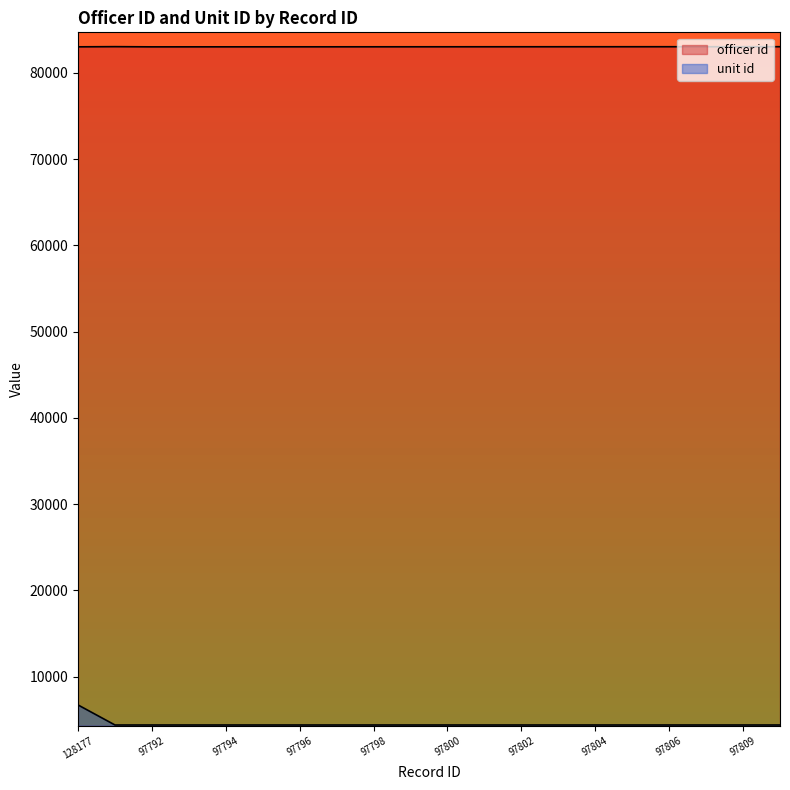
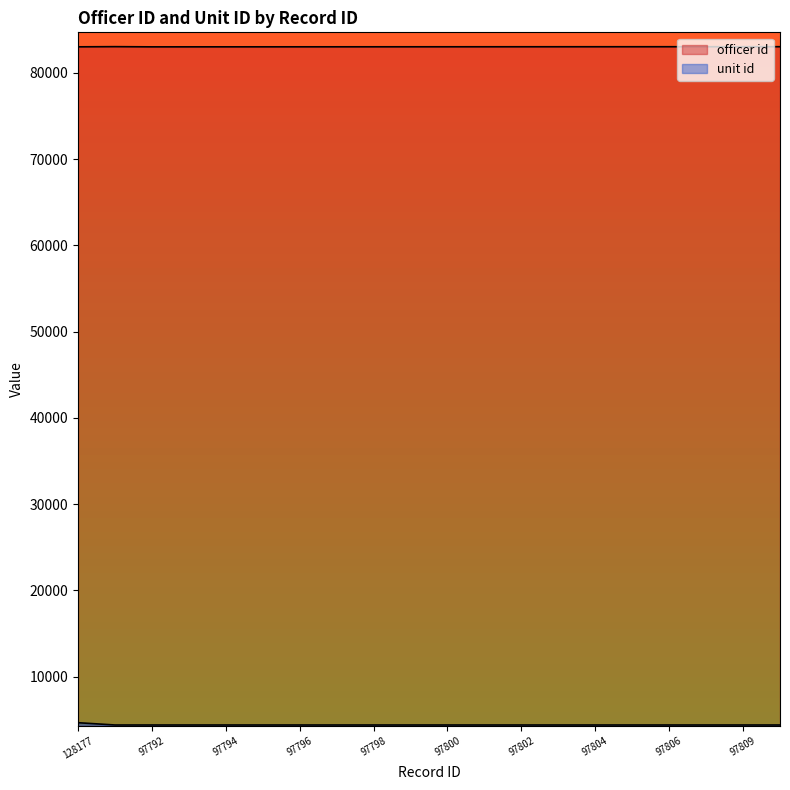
unit id, 128177: 7000 -> 5000
